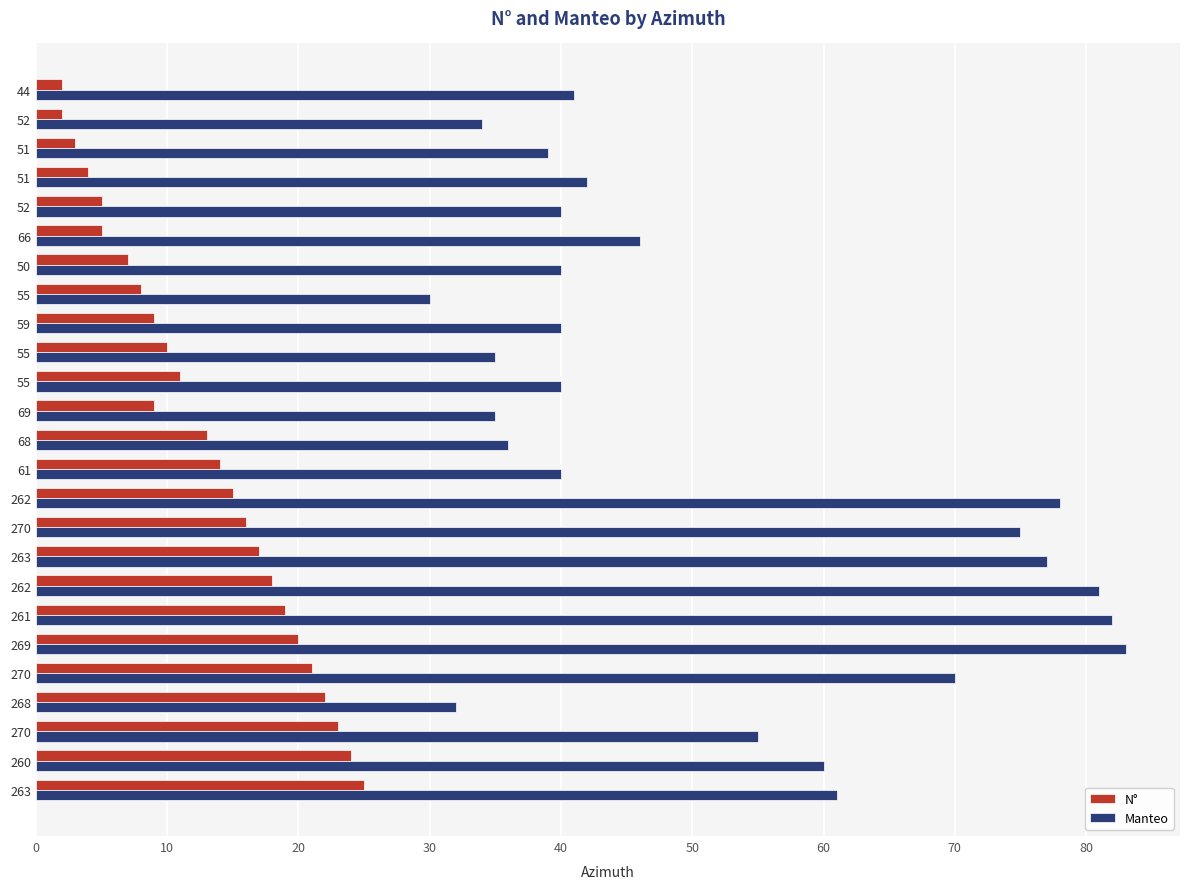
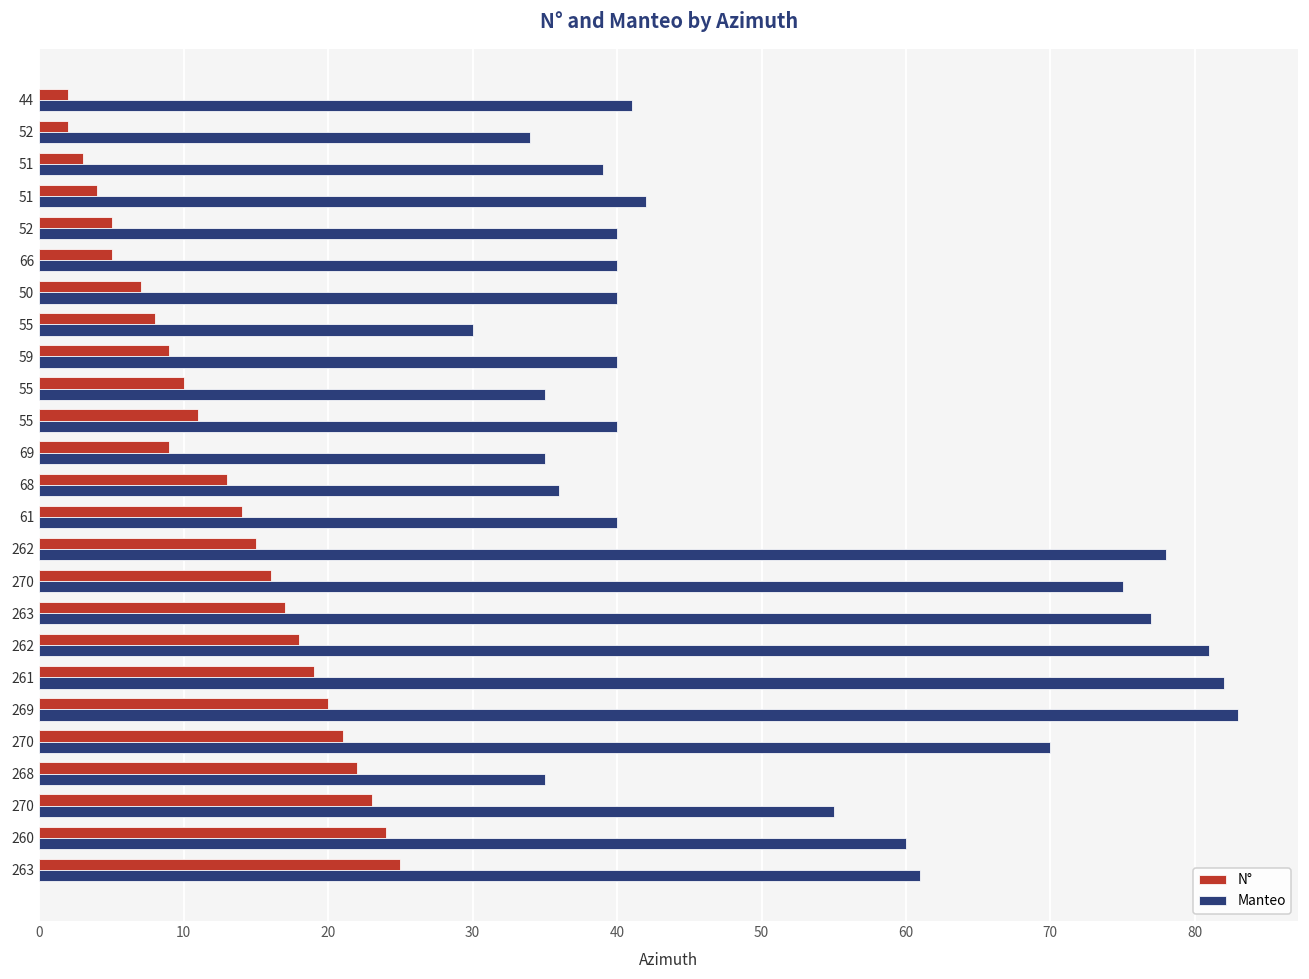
Manteo, 66: 46 -> 40
Manteo, 268: 32 -> 35
